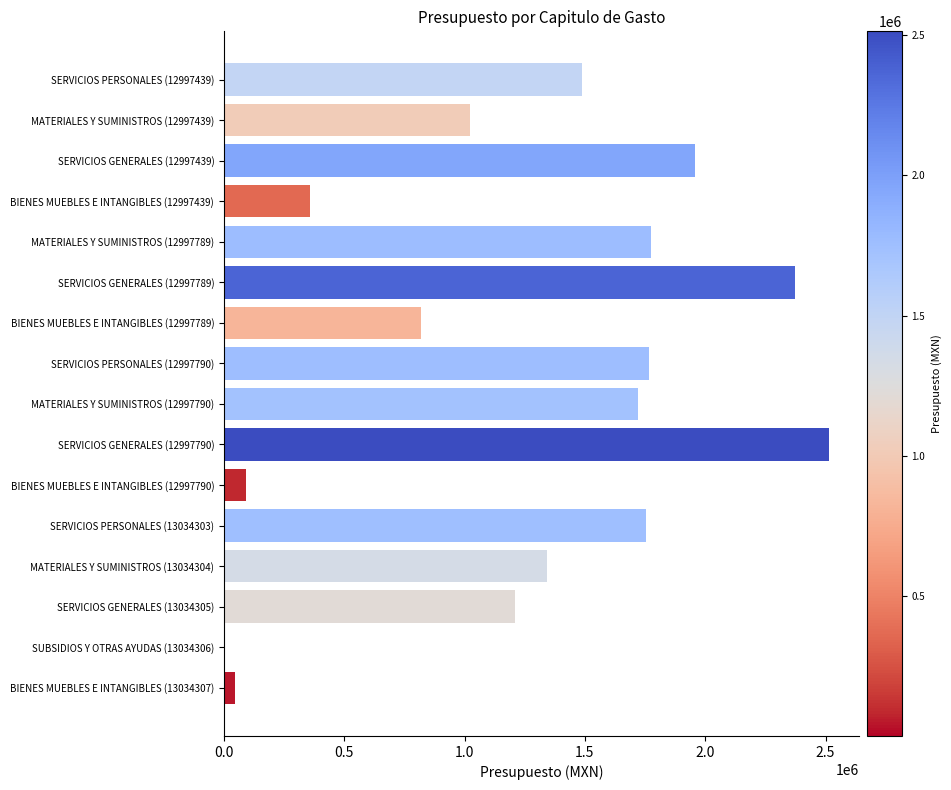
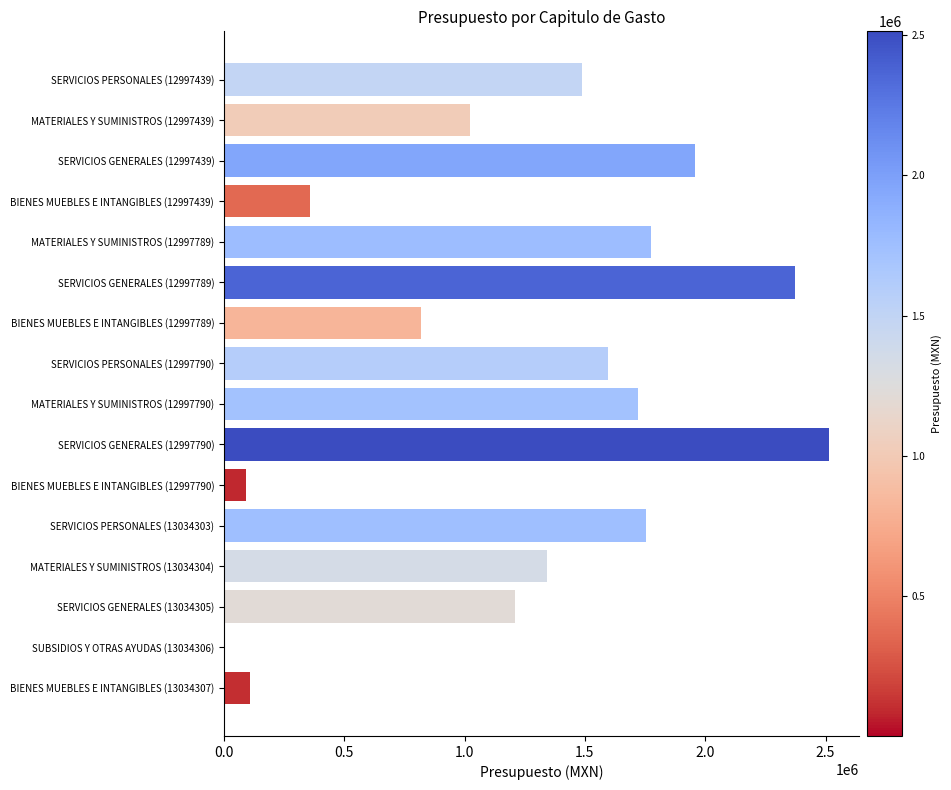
SERVICIOS PERSONALES (12997790): 1770000 -> 1590000
BIENES MUEBLES E INTANGIBLES (13034307): 50000 -> 110000
